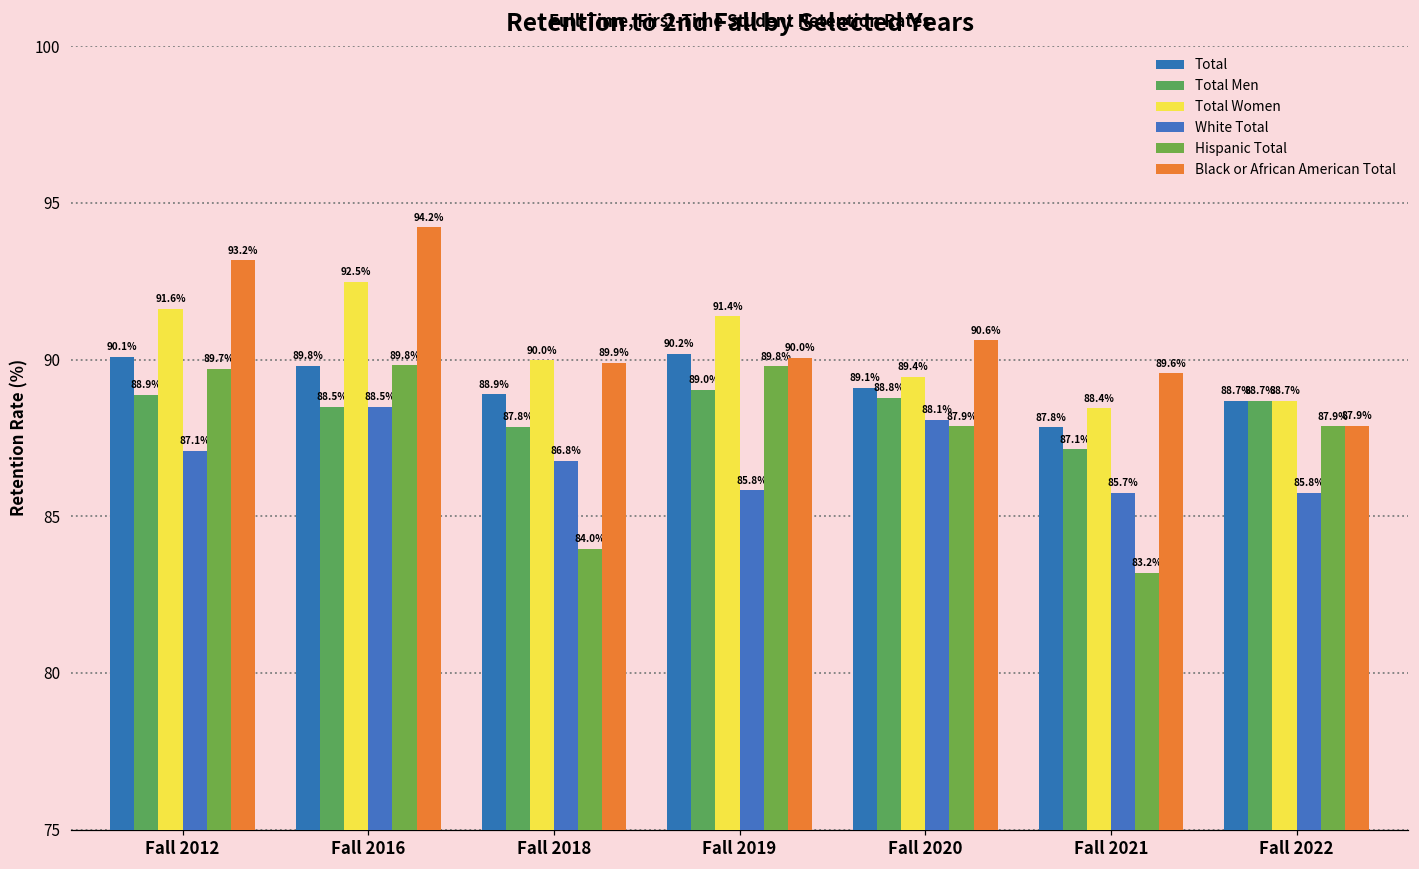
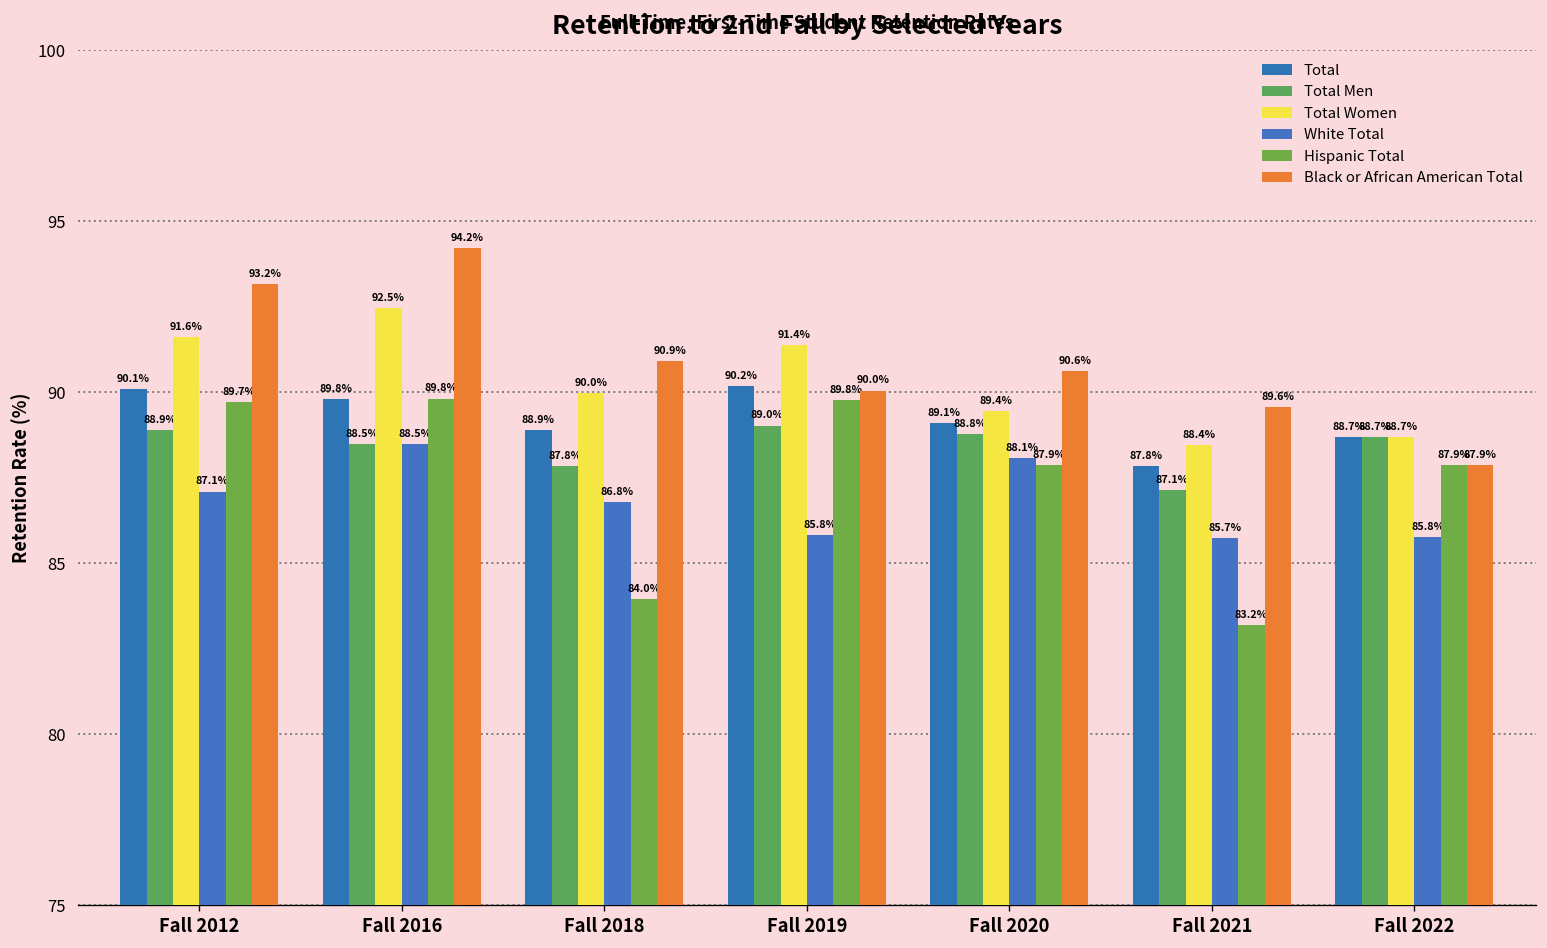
Black or African American Total, Fall 2018: 89.9% -> 90.9%
